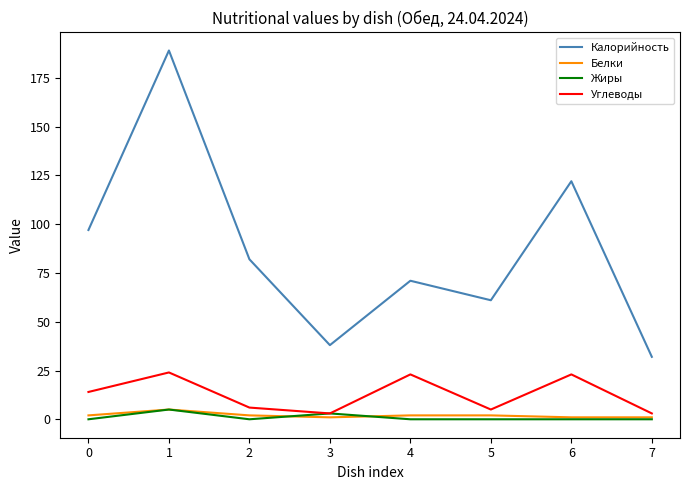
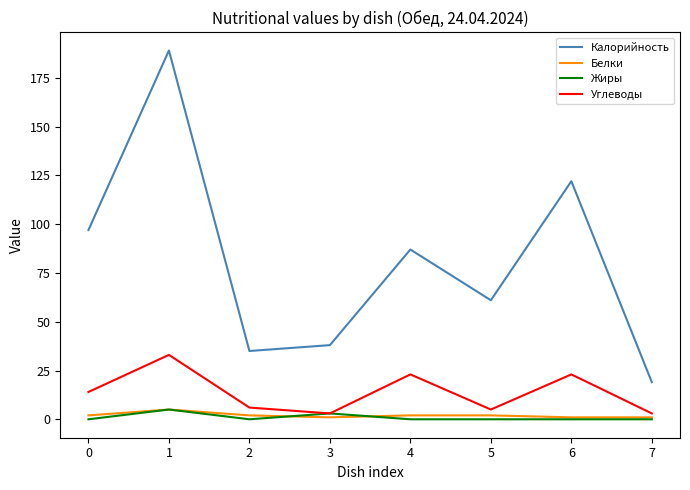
Углеводы, 1: 24 -> 33
Калорийность, 2: 82 -> 35
Калорийность, 4: 71 -> 87
Калорийность, 7: 32 -> 19
